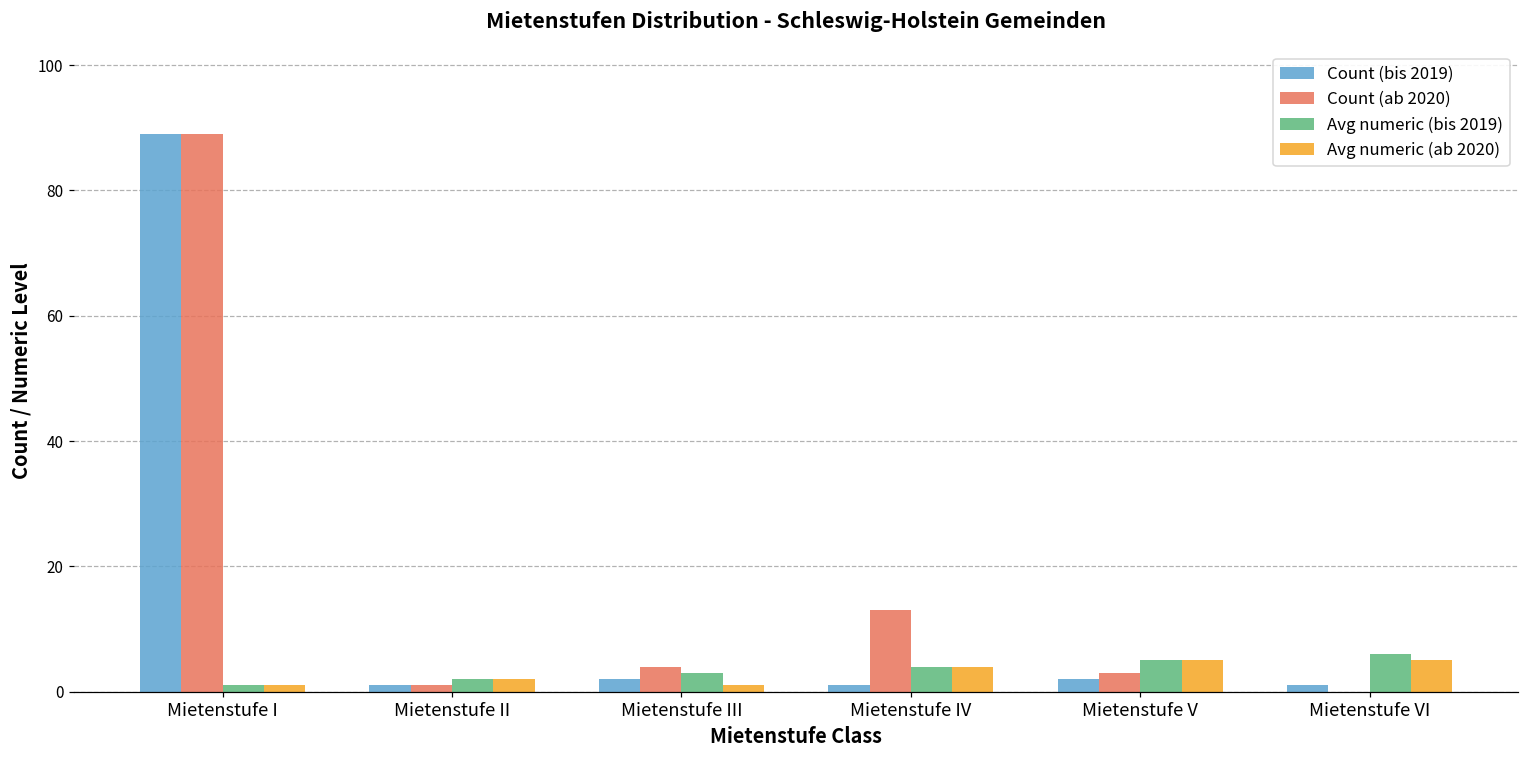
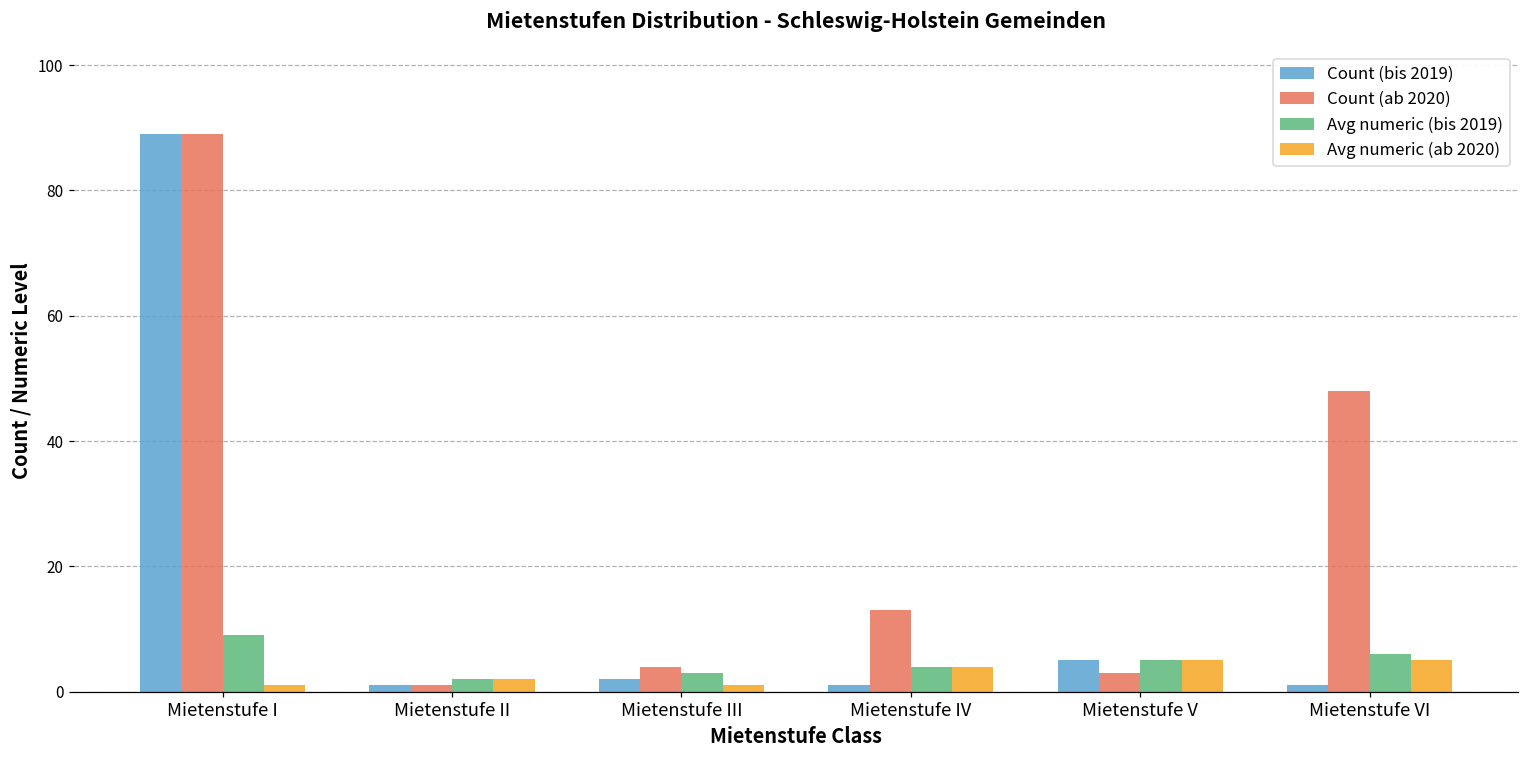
Avg numeric (bis 2019), Mietenstufe I: 1 -> 9
Count (bis 2019), Mietenstufe V: 2 -> 5
Count (ab 2020), Mietenstufe VI: 0 -> 48
